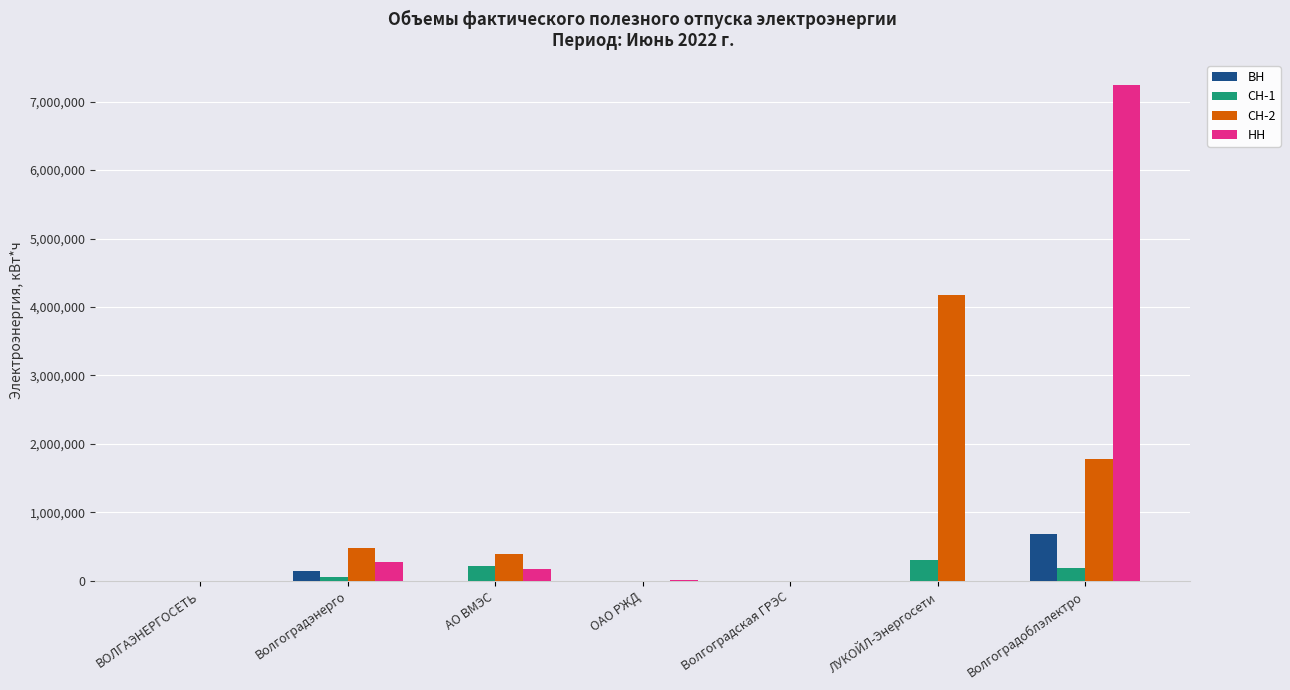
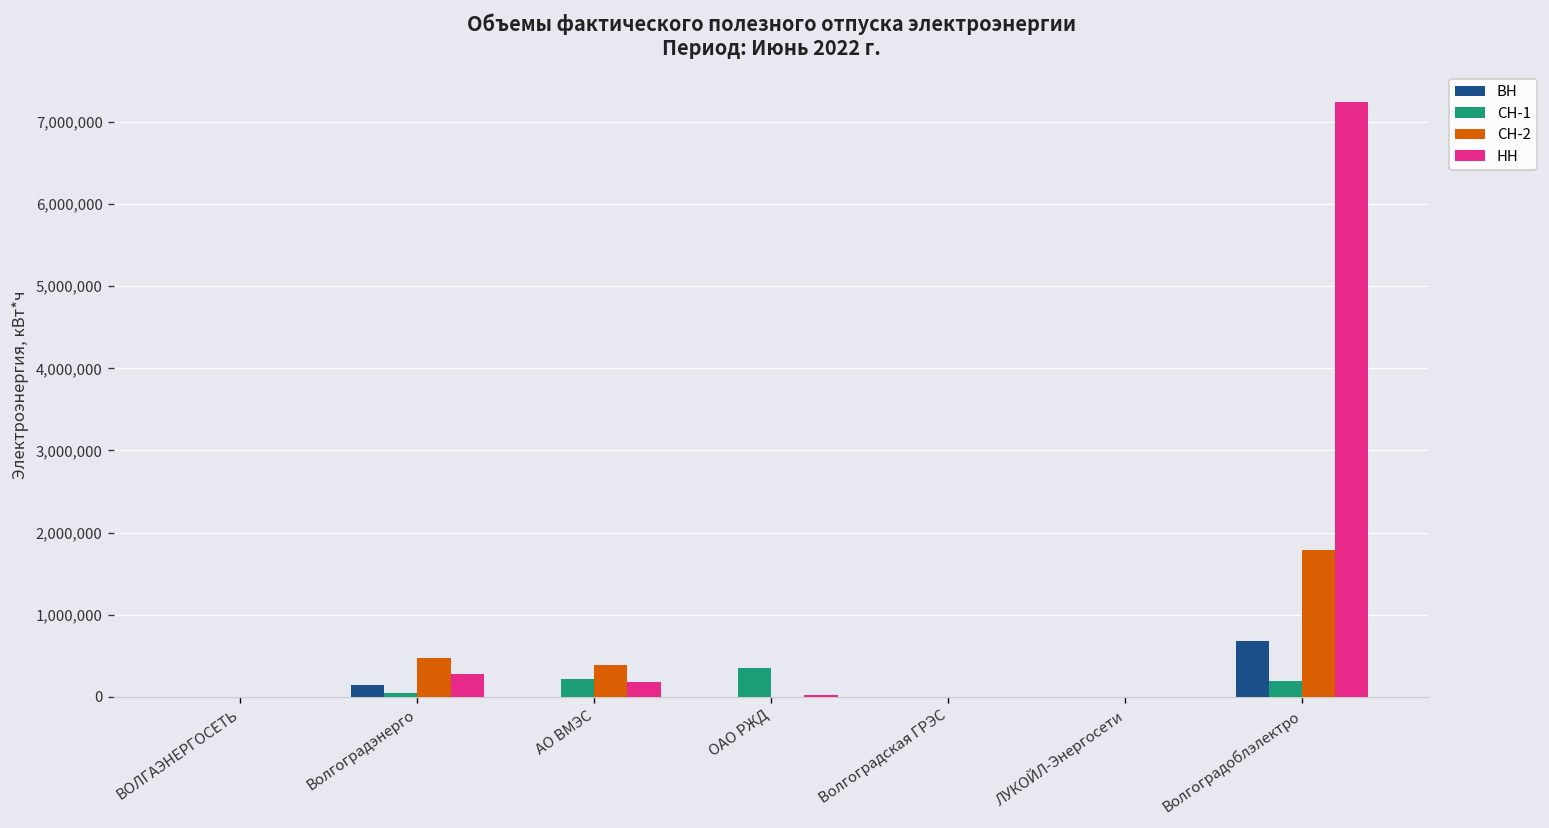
СН-1, ОАО РЖД: 0 -> 400,000
СН-1, ЛУКОЙЛ-Энергосети: 300,000 -> 0
СН-2, ЛУКОЙЛ-Энергосети: 4,200,000 -> 0
